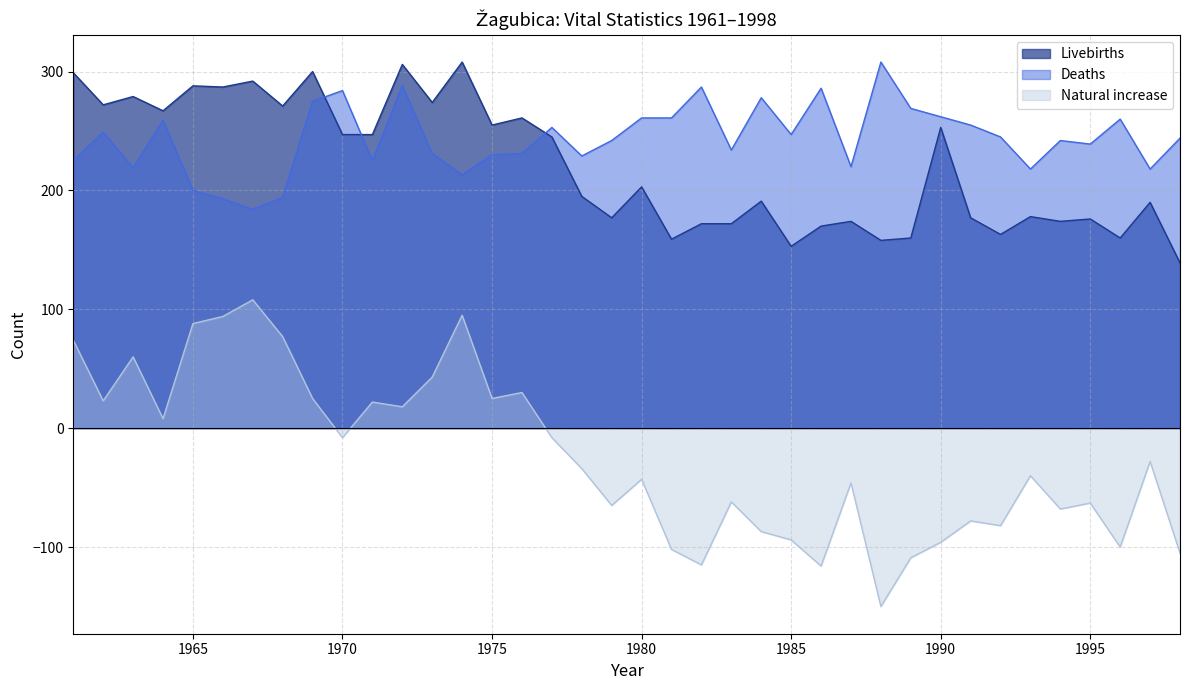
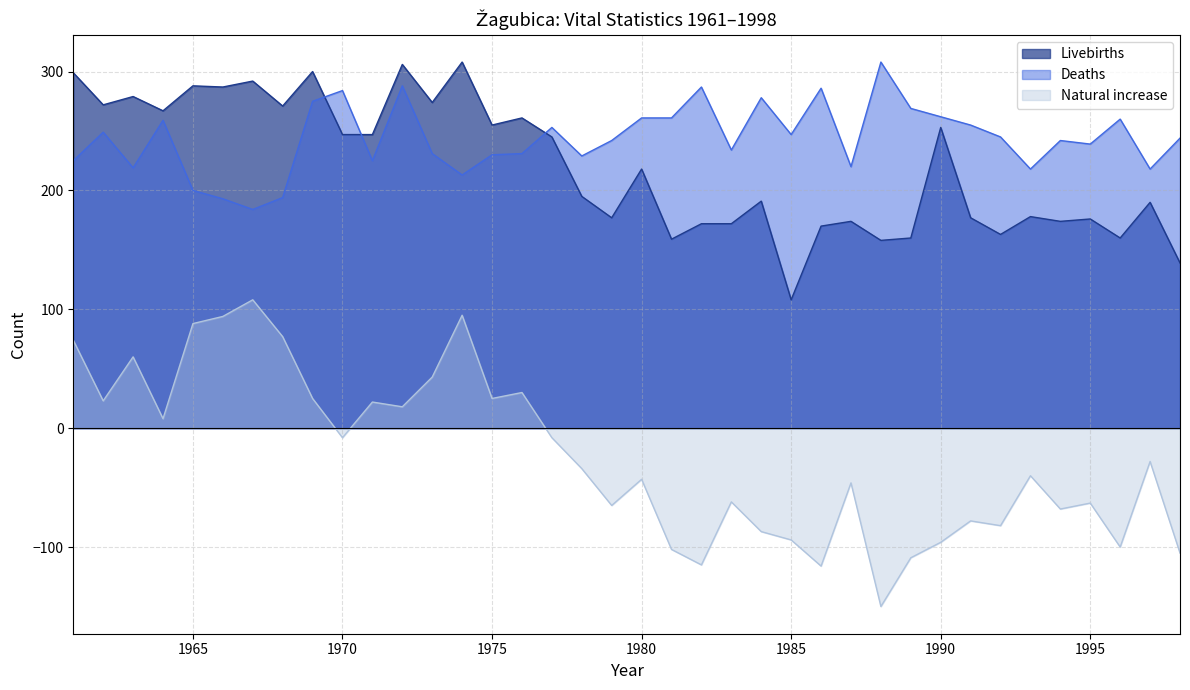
Livebirths, 1980: 203 -> 218
Livebirths, 1985: 153 -> 108
